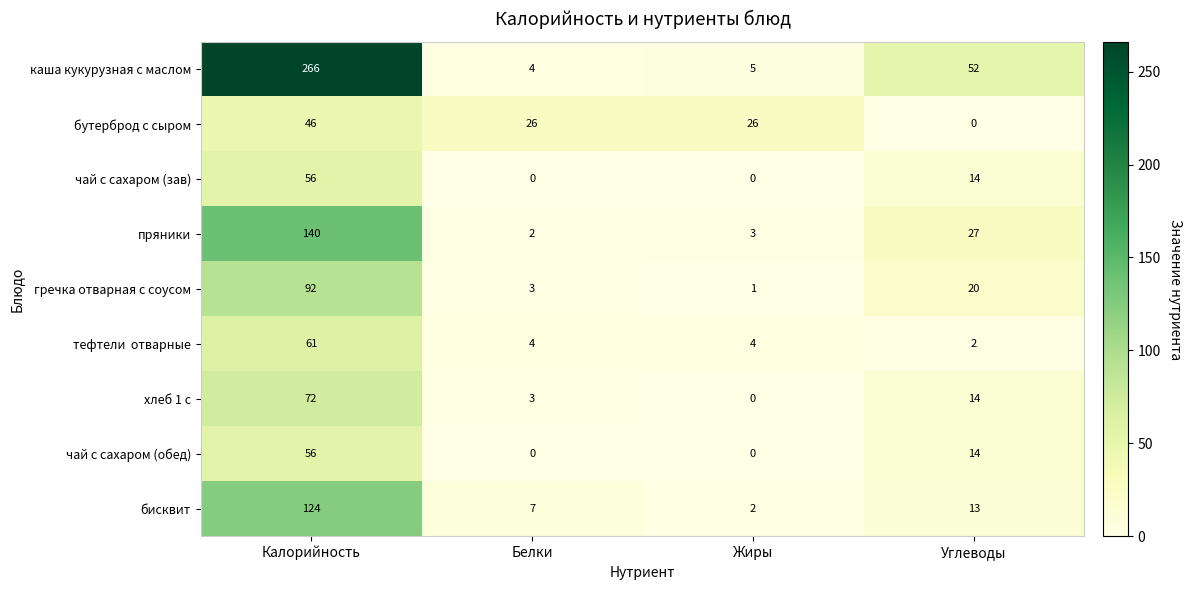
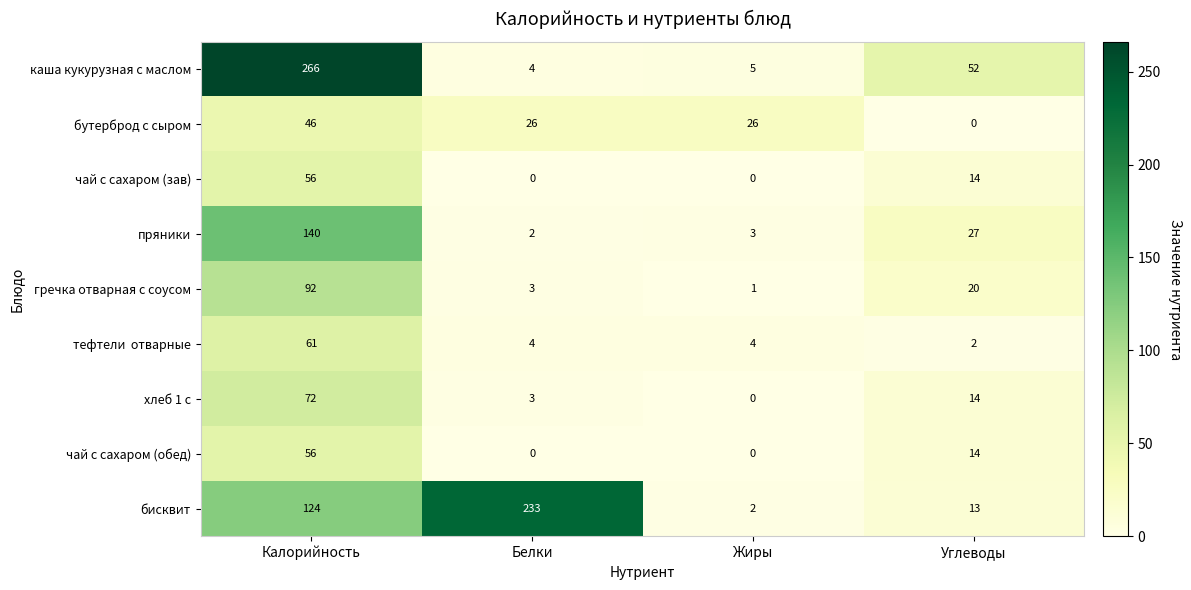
бисквит, Белки: 7 -> 233
